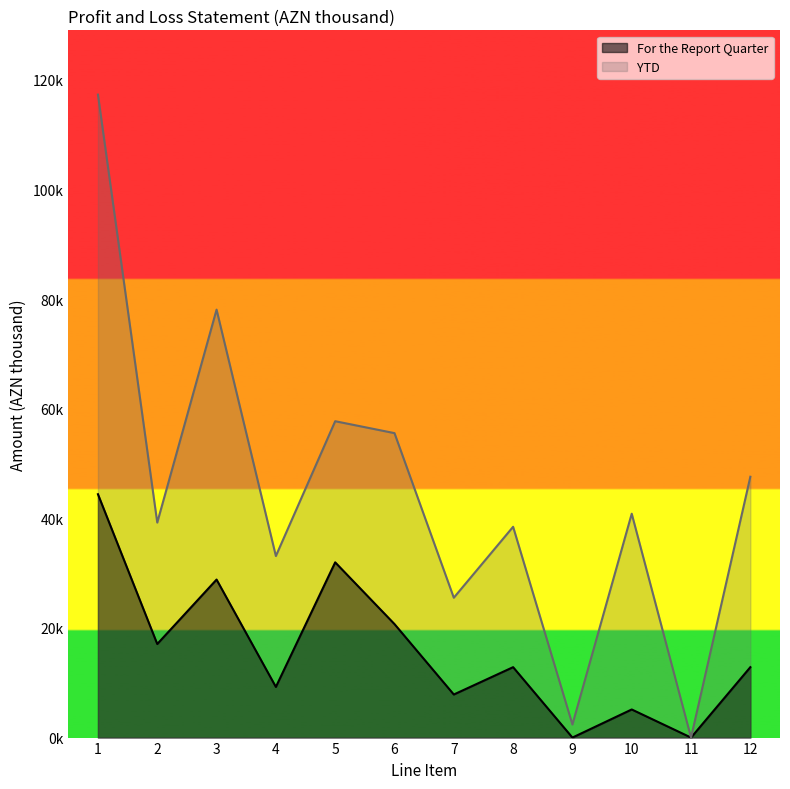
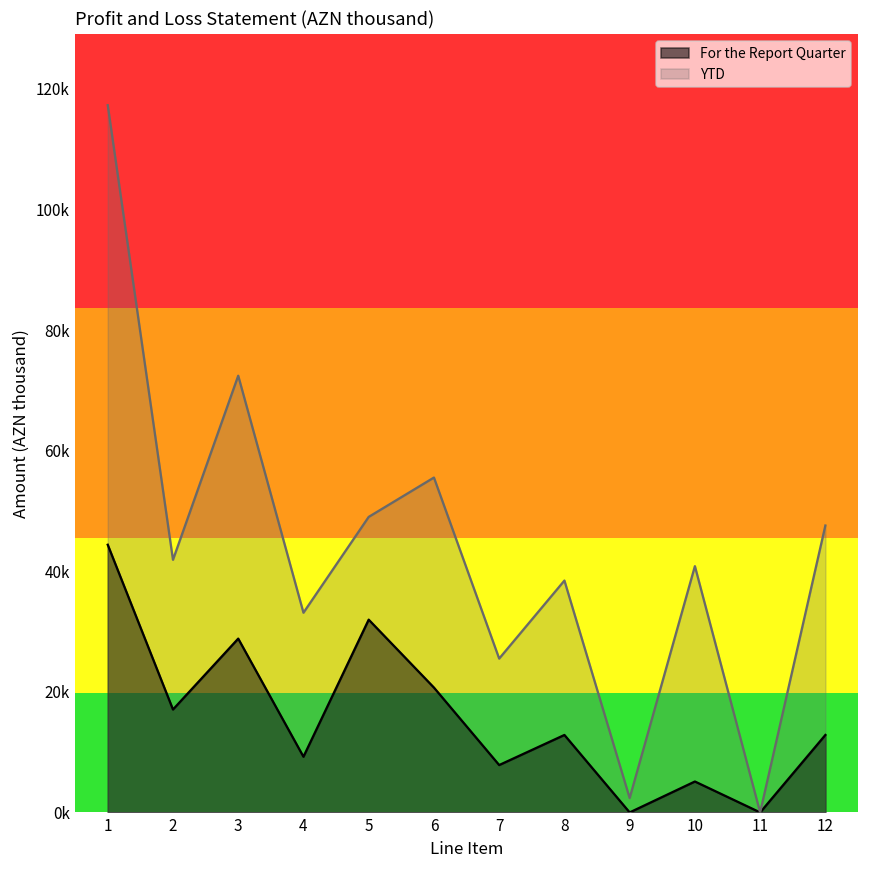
YTD, 2: 39000 -> 42000
YTD, 3: 78000 -> 72000
YTD, 5: 58000 -> 49000
